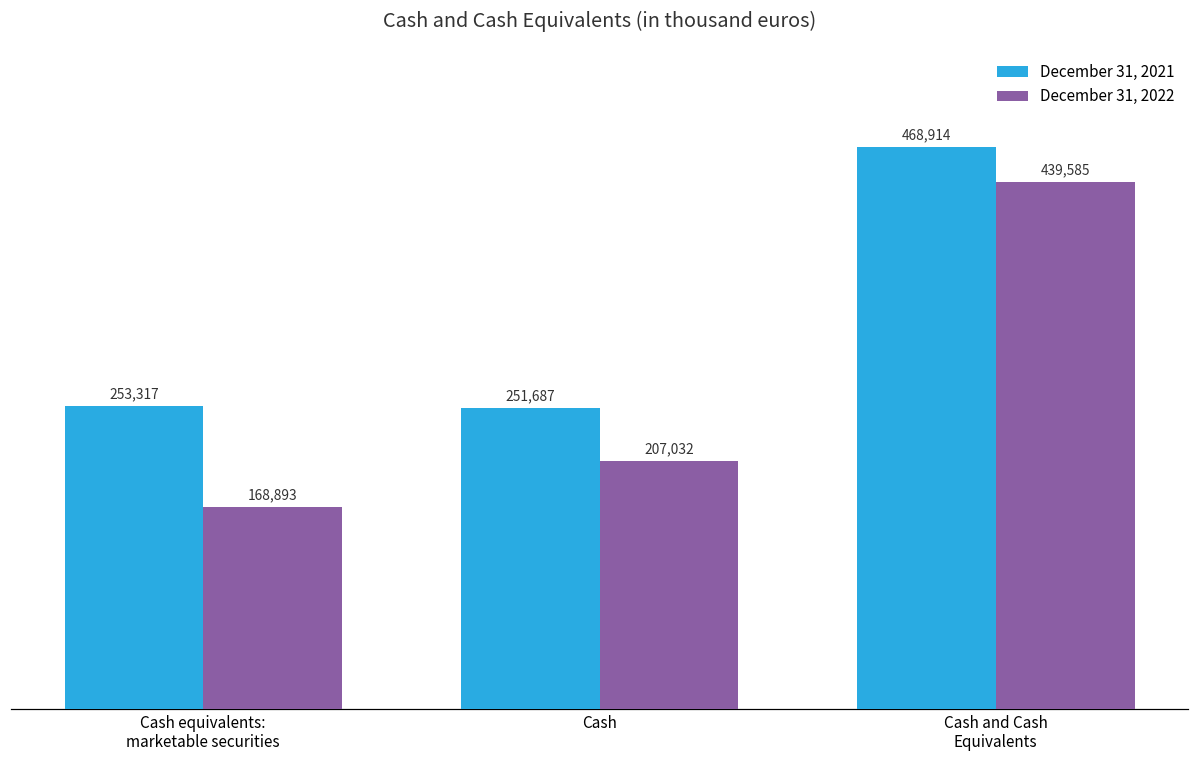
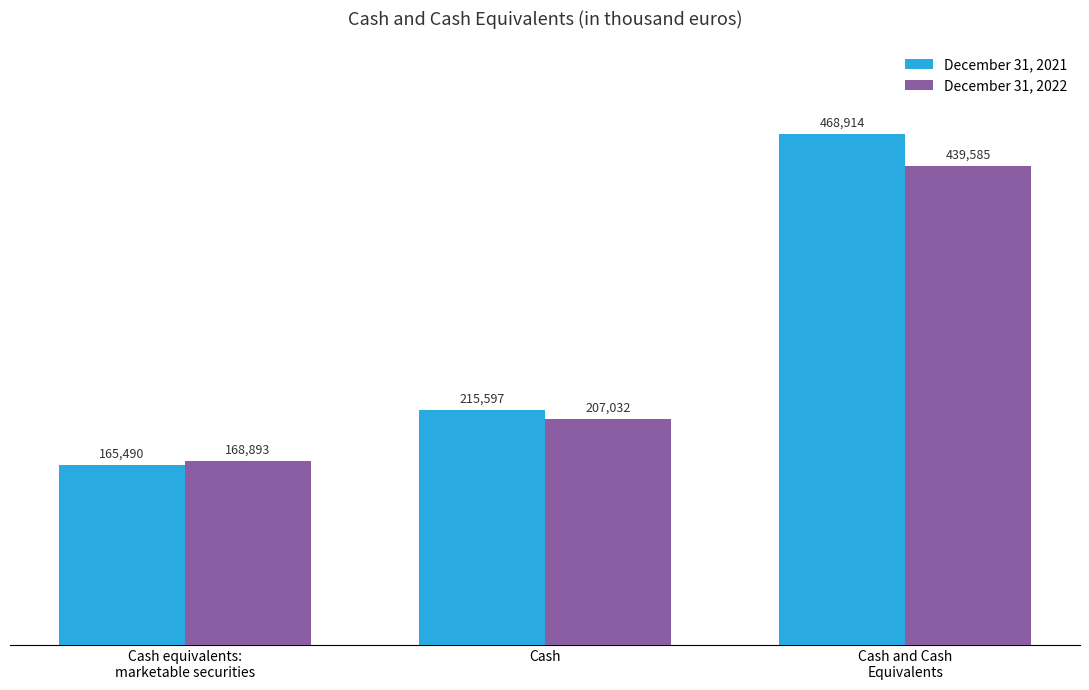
December 31, 2021, Cash equivalents: marketable securities: 253,317 -> 165,490
December 31, 2021, Cash: 251,687 -> 215,597
